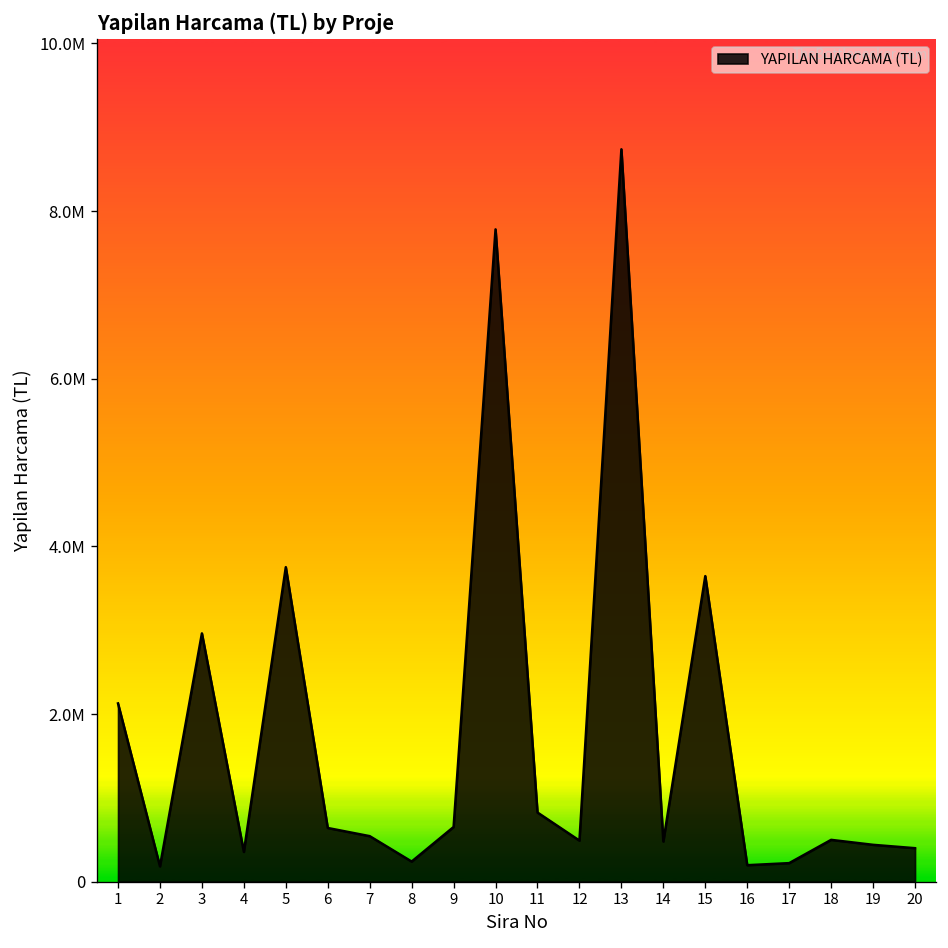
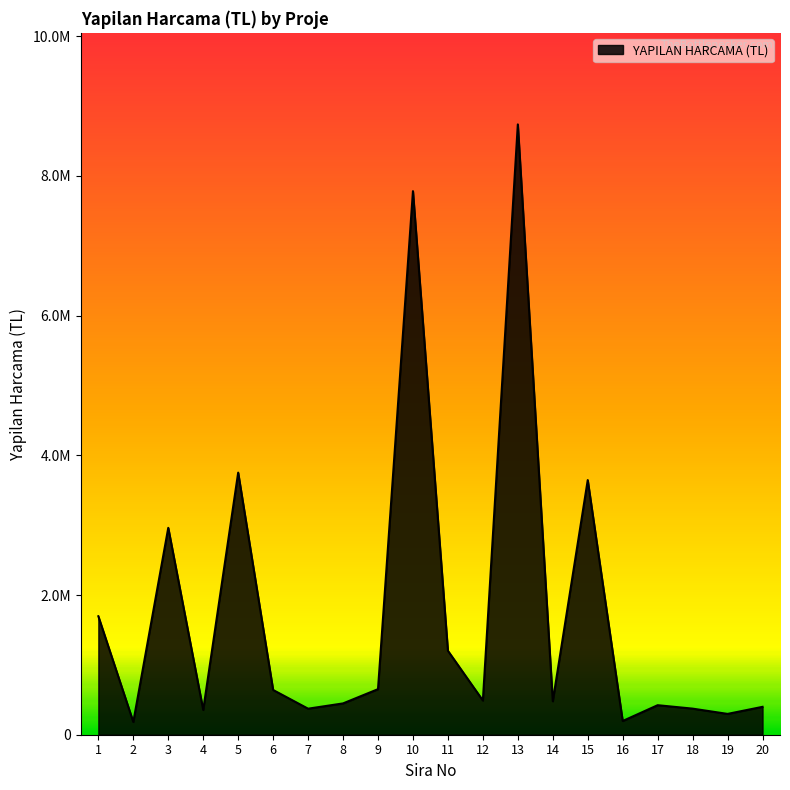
1: 2100000 -> 1700000
7: 500000 -> 400000
8: 200000 -> 400000
11: 800000 -> 1200000
17: 200000 -> 400000
18: 500000 -> 400000
19: 400000 -> 300000
